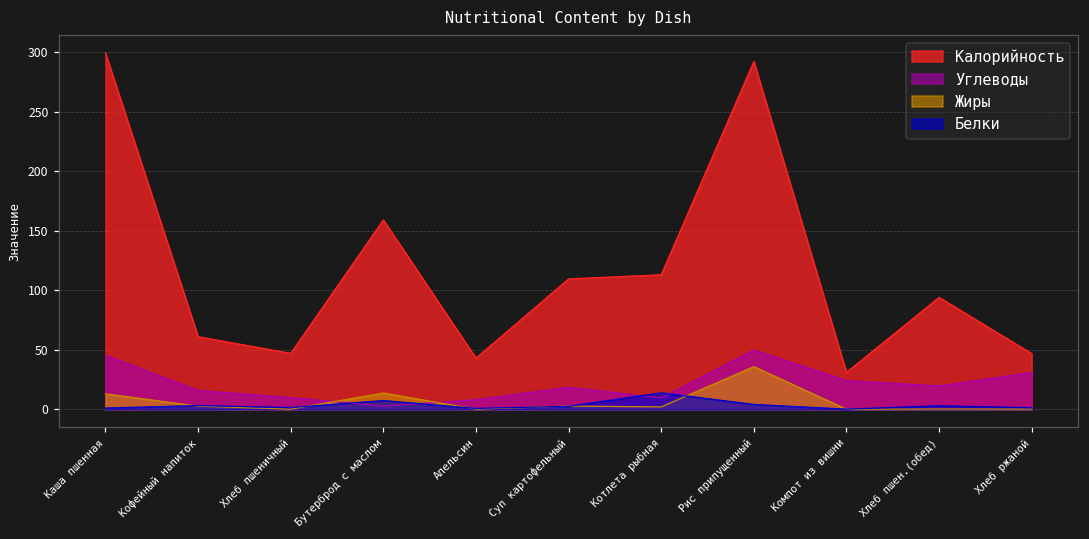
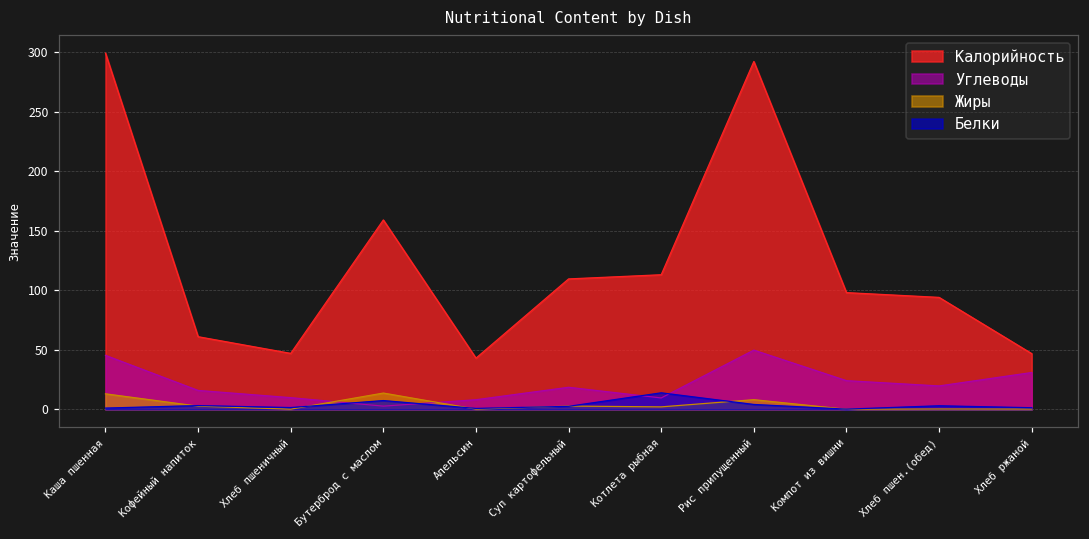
Жиры, Рис припущенный: 36 -> 8
Калорийность, Компот из вишни: 31 -> 98
